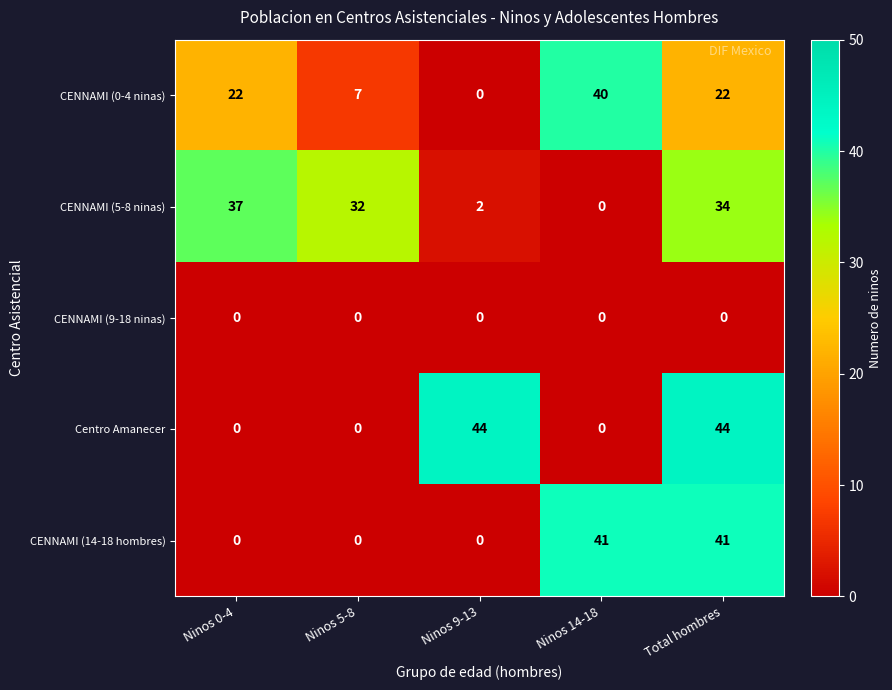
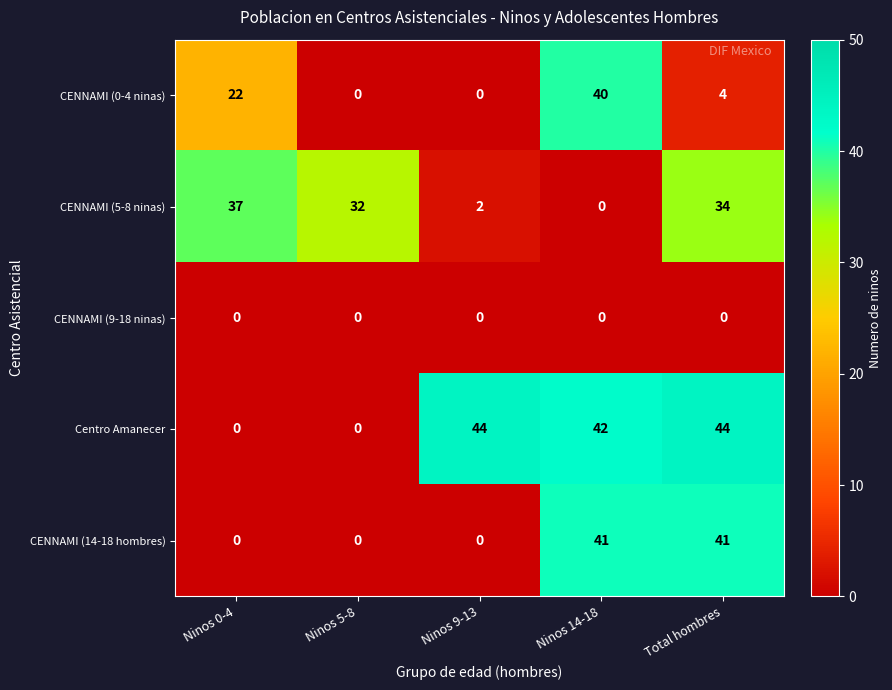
CENNAMI (0-4 ninas), Ninos 5-8: 7 -> 0
CENNAMI (0-4 ninas), Total hombres: 22 -> 4
Centro Amanecer, Ninos 14-18: 0 -> 42
